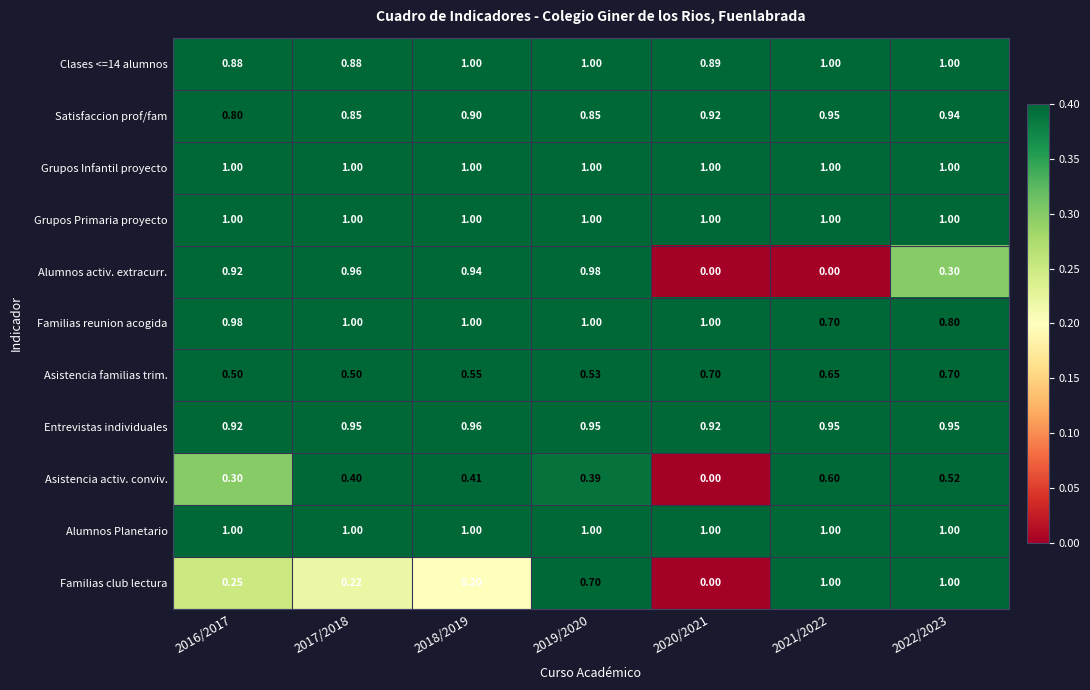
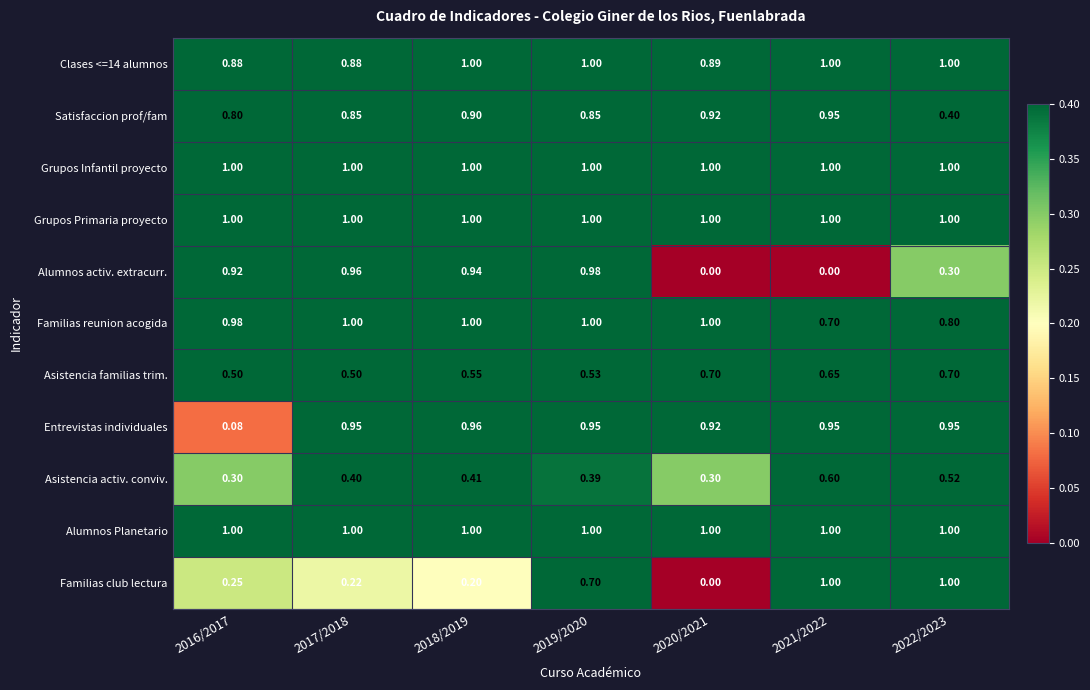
Satisfaccion prof/fam, 2022/2023: 0.94 -> 0.40
Entrevistas individuales, 2016/2017: 0.92 -> 0.08
Asistencia activ. conviv., 2020/2021: 0.00 -> 0.30
